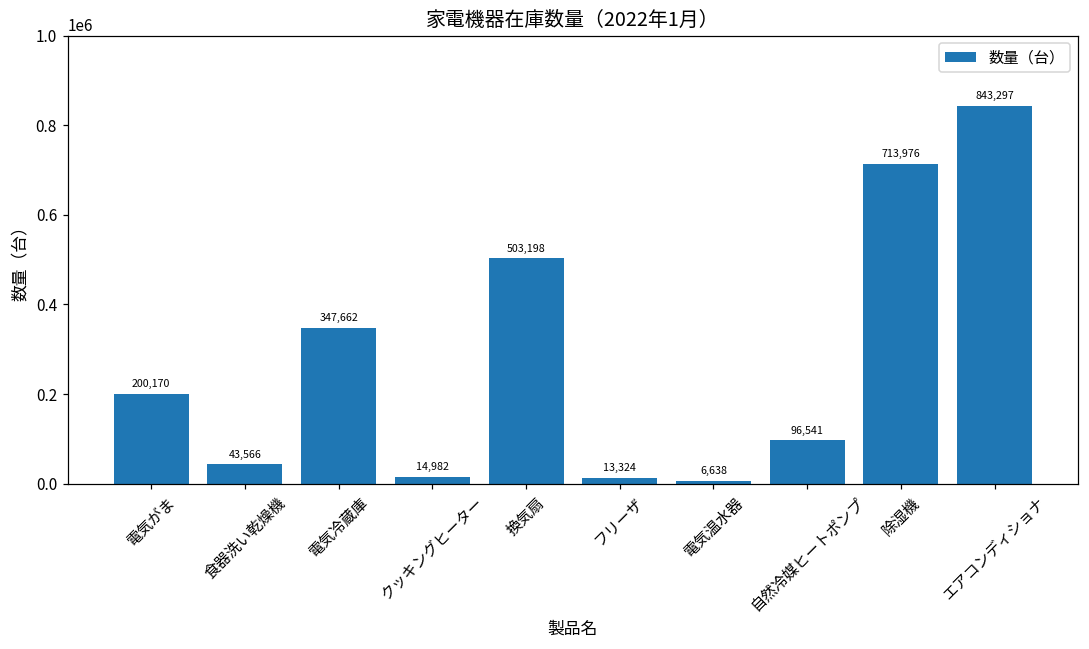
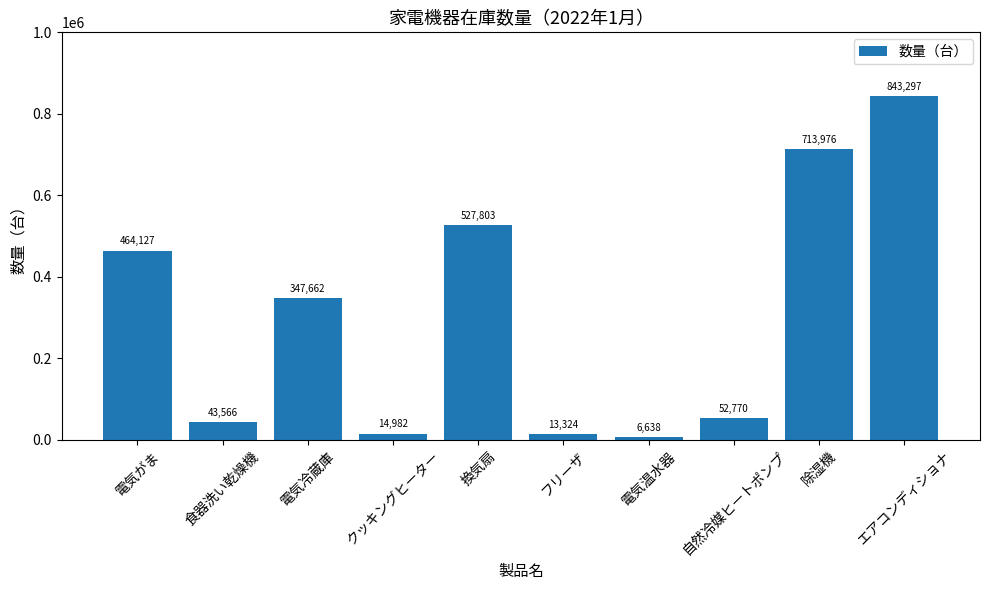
電気がま: 200,170 -> 464,127
換気扇: 503,198 -> 527,803
自然冷媒ヒートポンプ: 96,541 -> 52,770
